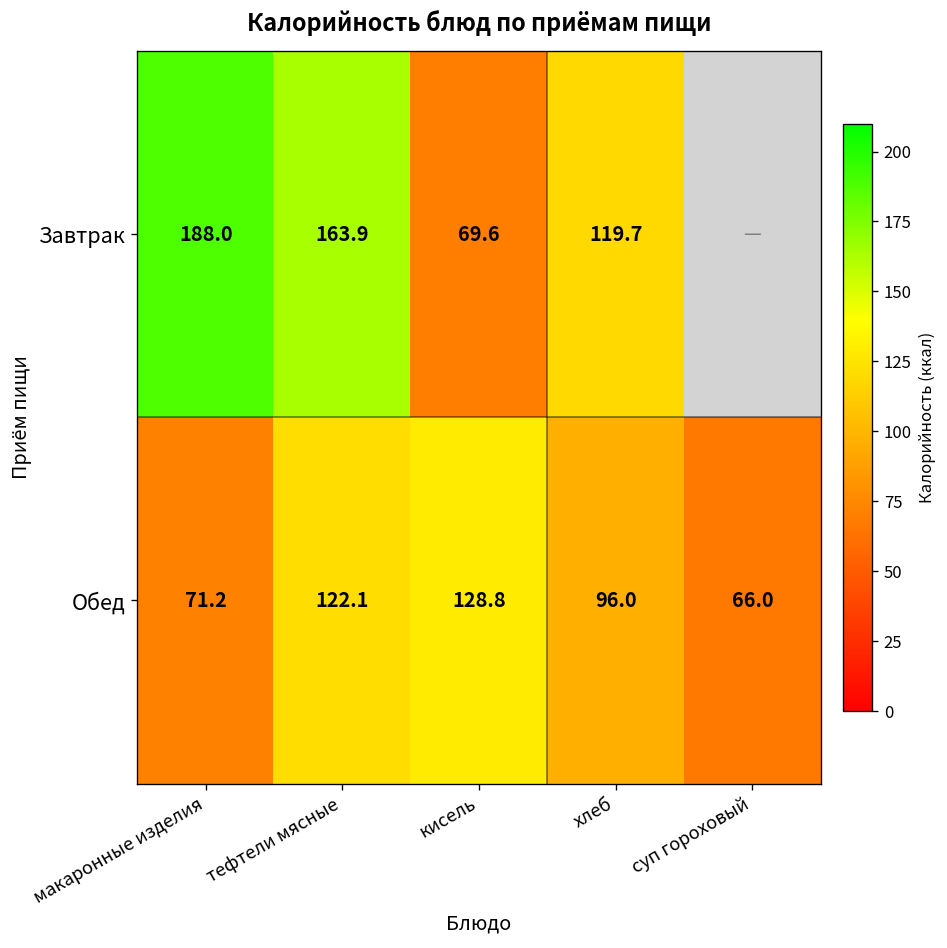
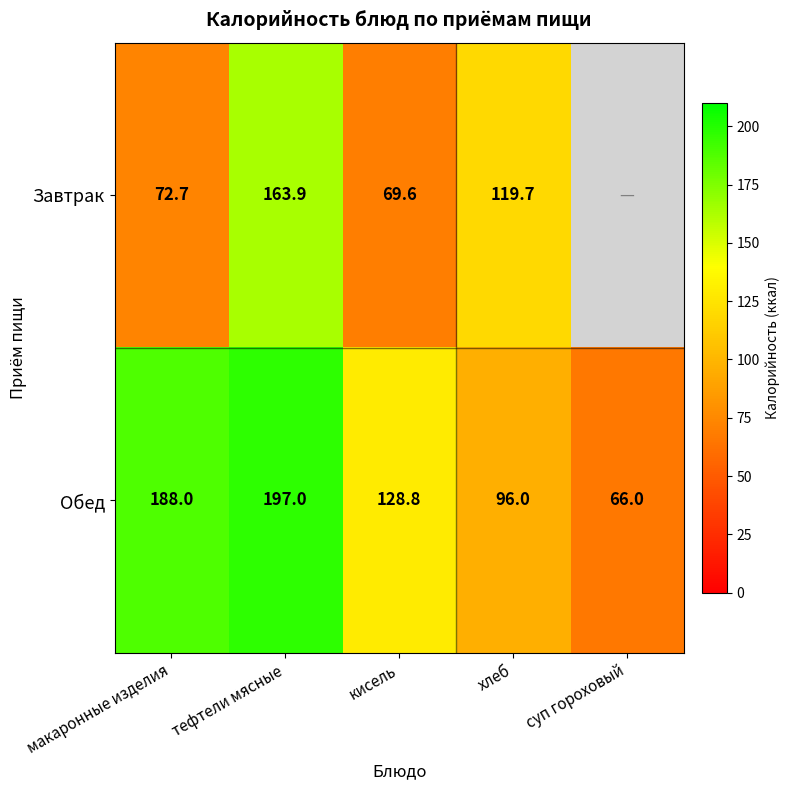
Завтрак, макаронные изделия: 188.0 -> 72.7
Обед, макаронные изделия: 71.2 -> 188.0
Обед, тефтели мясные: 122.1 -> 197.0
